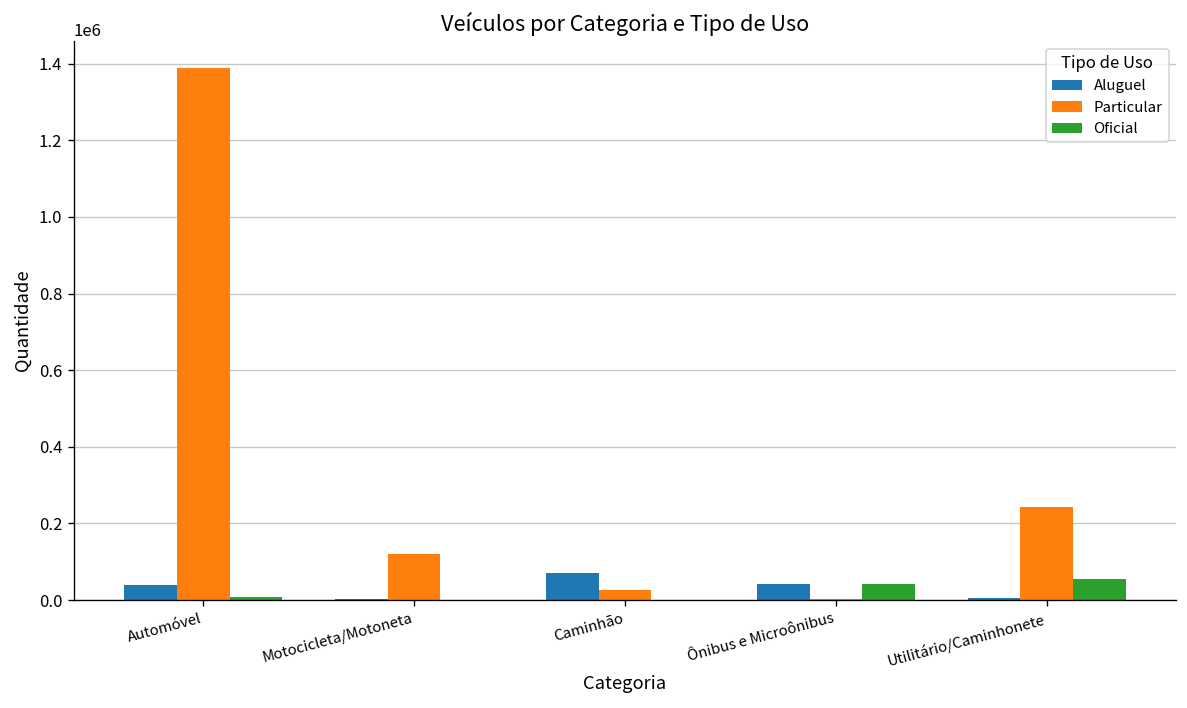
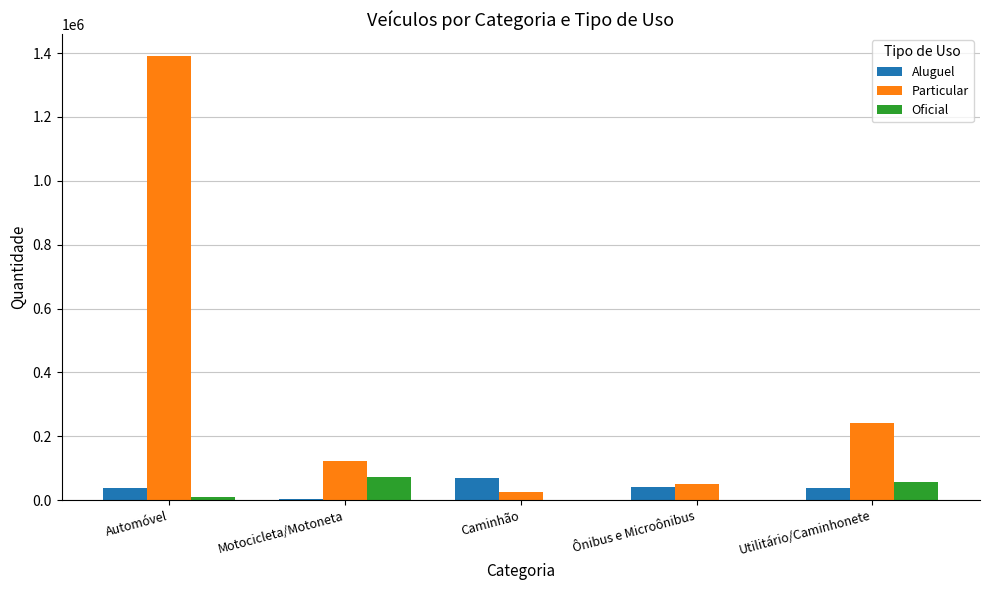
Oficial, Motocicleta/Motoneta: 0 -> 70000
Particular, Ônibus e Microônibus: 0 -> 50000
Oficial, Ônibus e Microônibus: 40000 -> 0
Aluguel, Utilitário/Caminhonete: 10000 -> 40000
